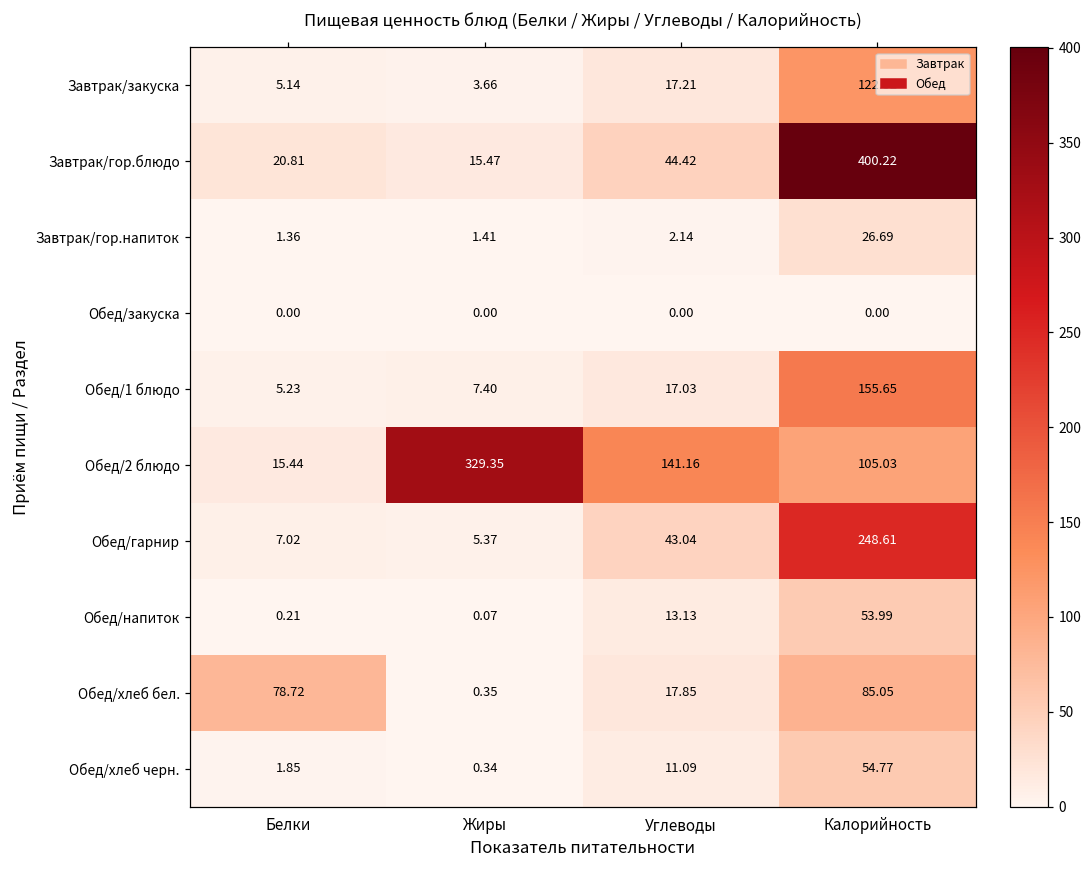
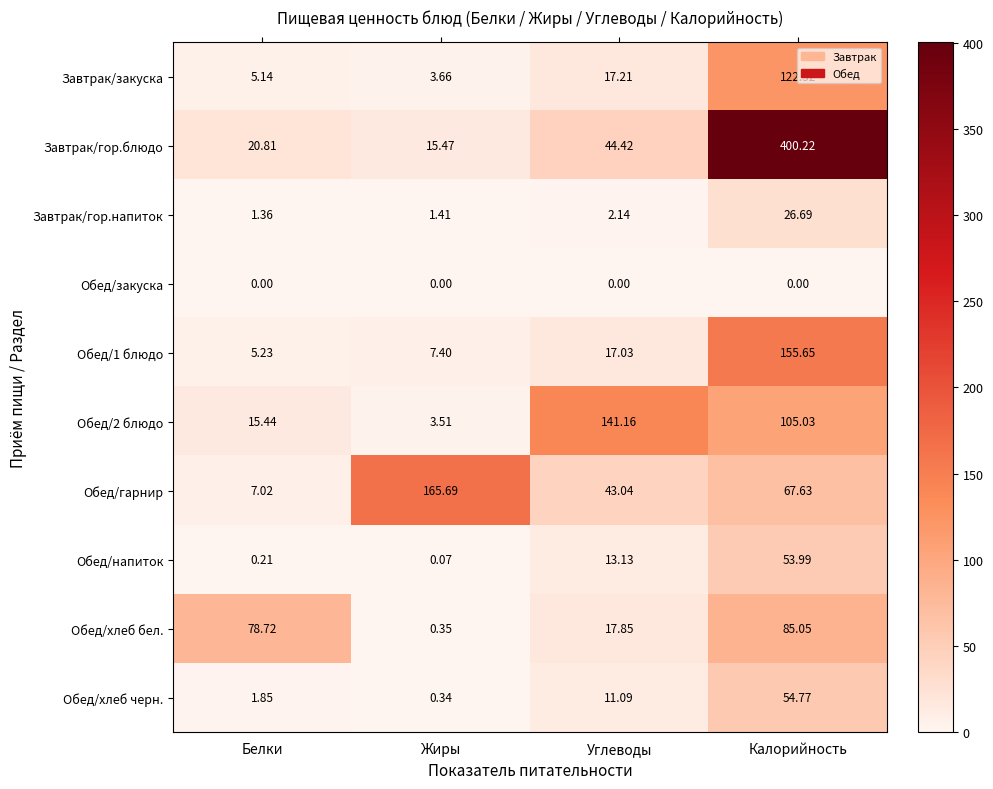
Обед/2 блюдо, Жиры: 329.35 -> 3.51
Обед/гарнир, Жиры: 5.37 -> 165.69
Обед/гарнир, Калорийность: 248.61 -> 67.63
